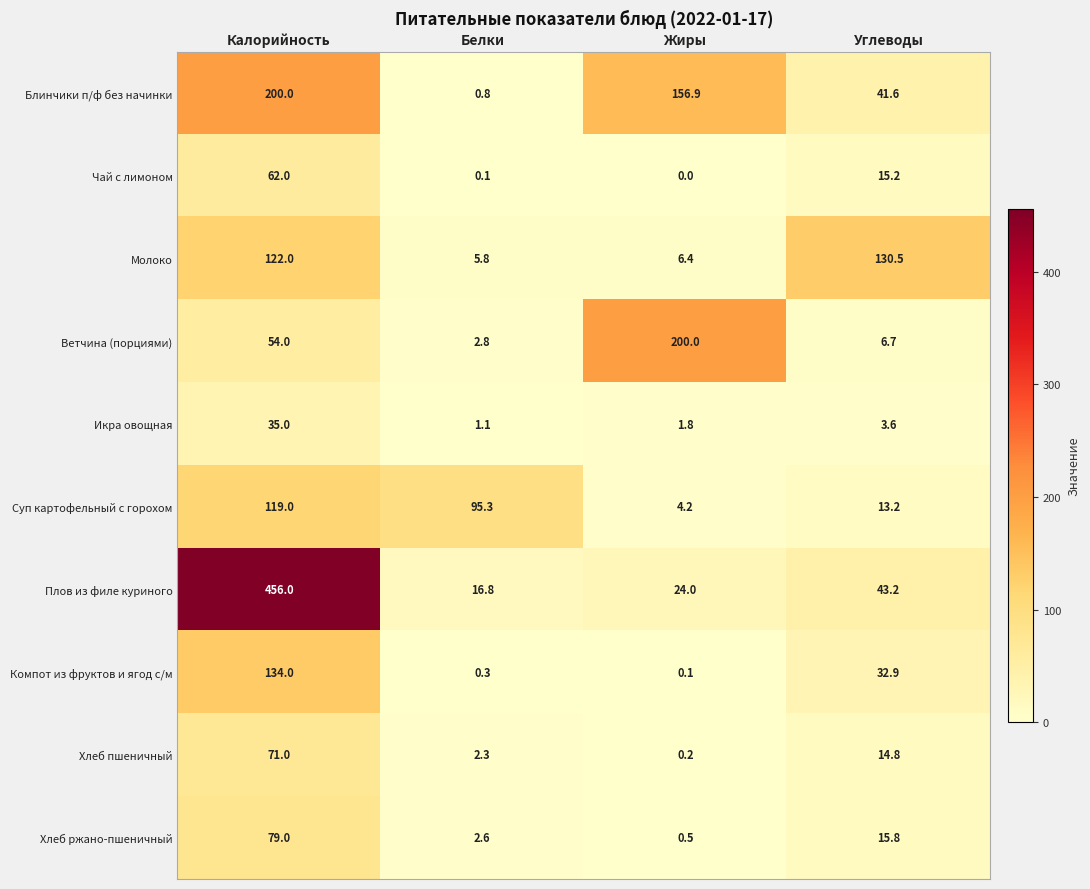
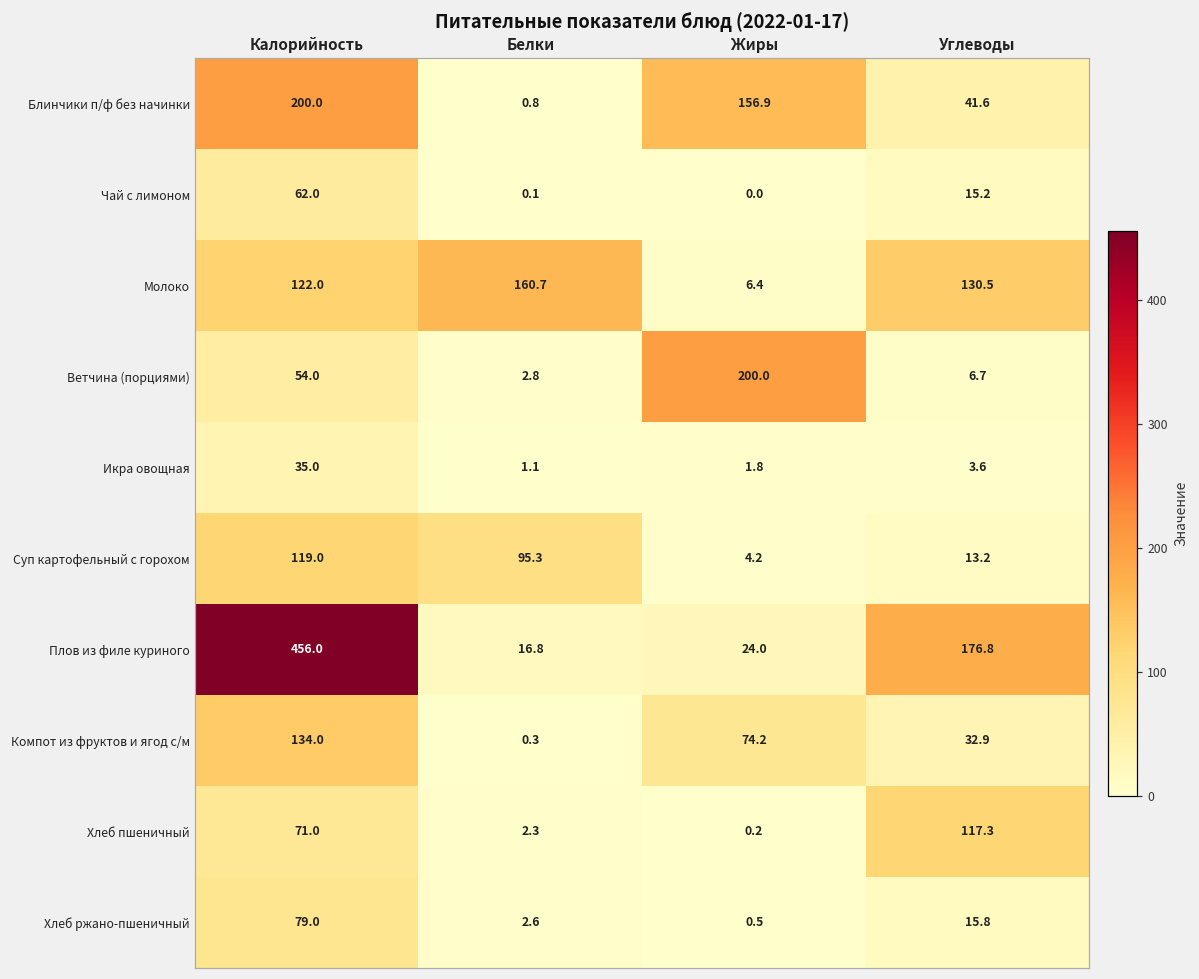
Молоко, Белки: 5.8 -> 160.7
Плов из филе куриного, Углеводы: 43.2 -> 176.8
Компот из фруктов и ягод с/м, Жиры: 0.1 -> 74.2
Хлеб пшеничный, Углеводы: 14.8 -> 117.3
